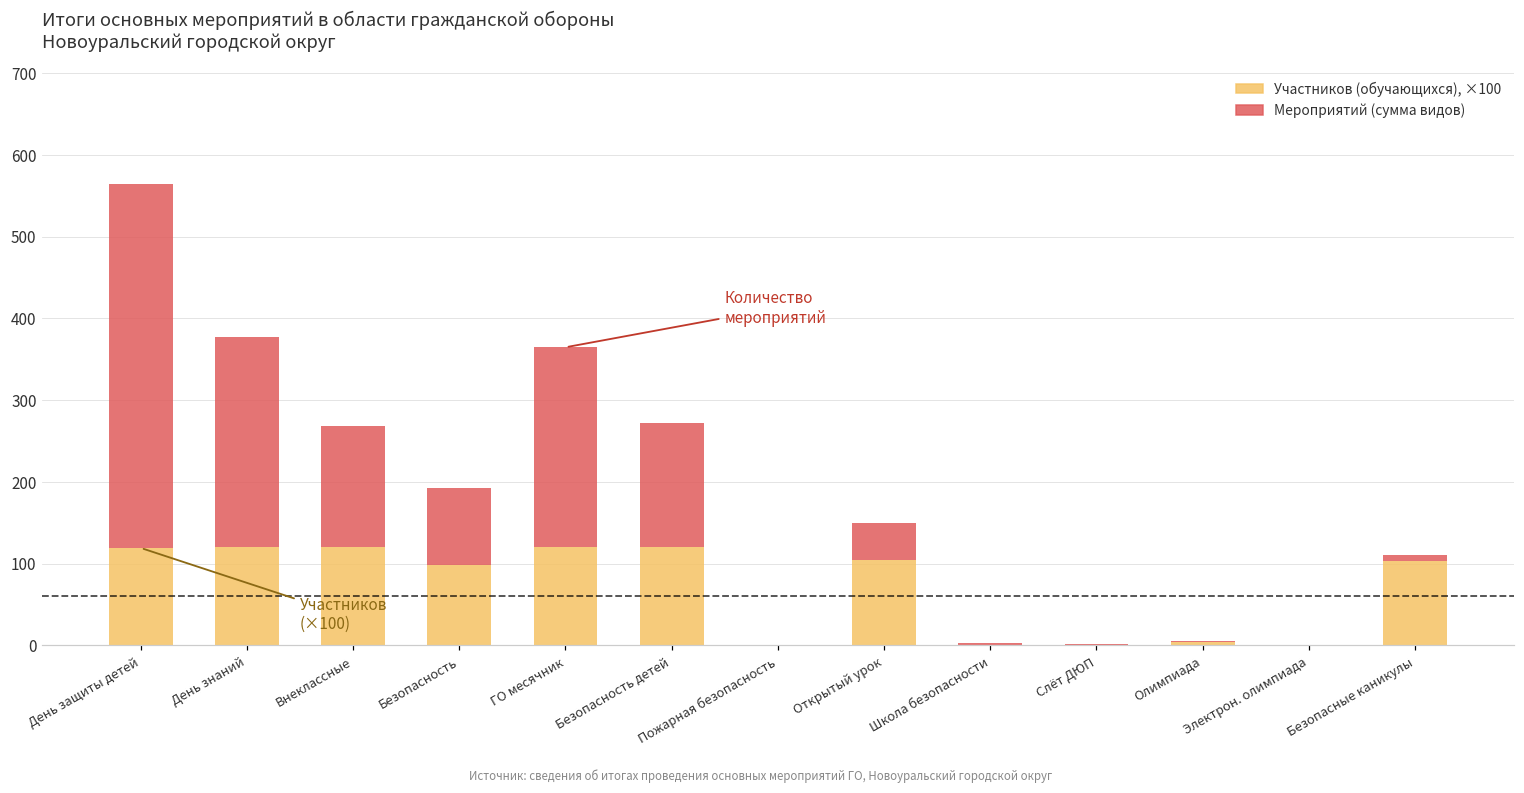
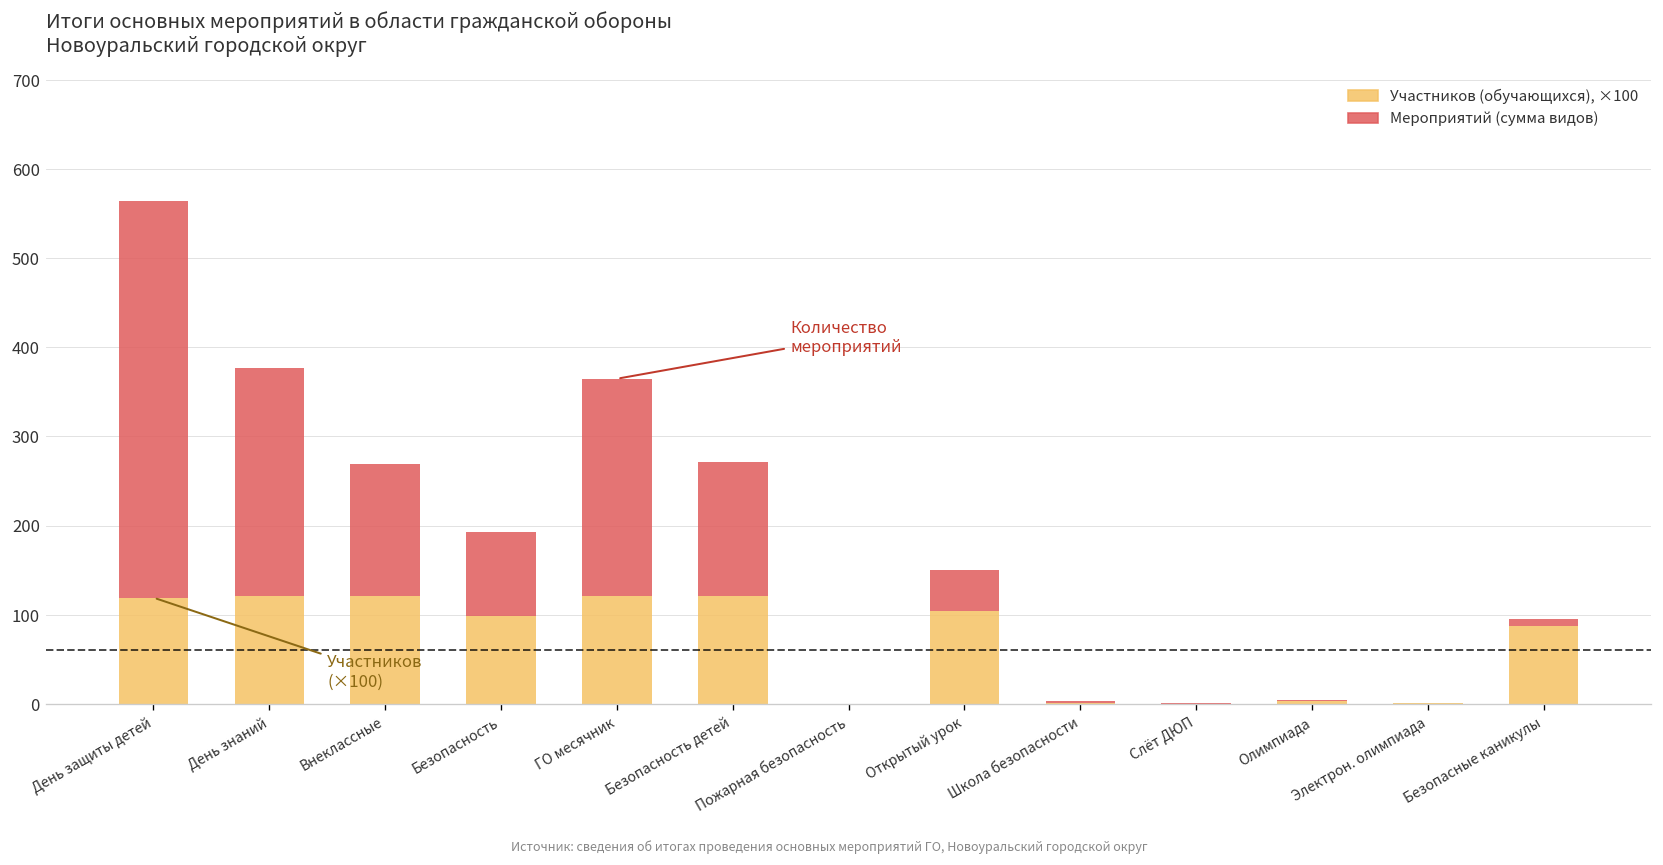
Участников (обучающихся), ×100, Безопасные каникулы: 100 -> 90
